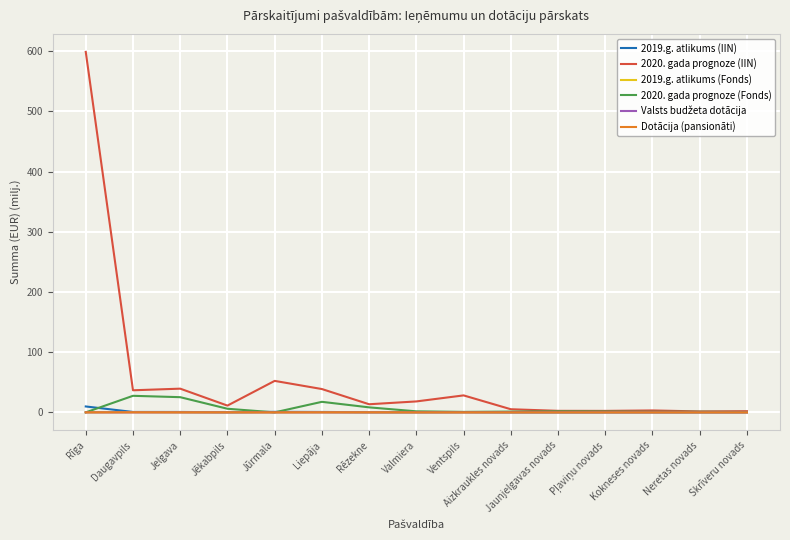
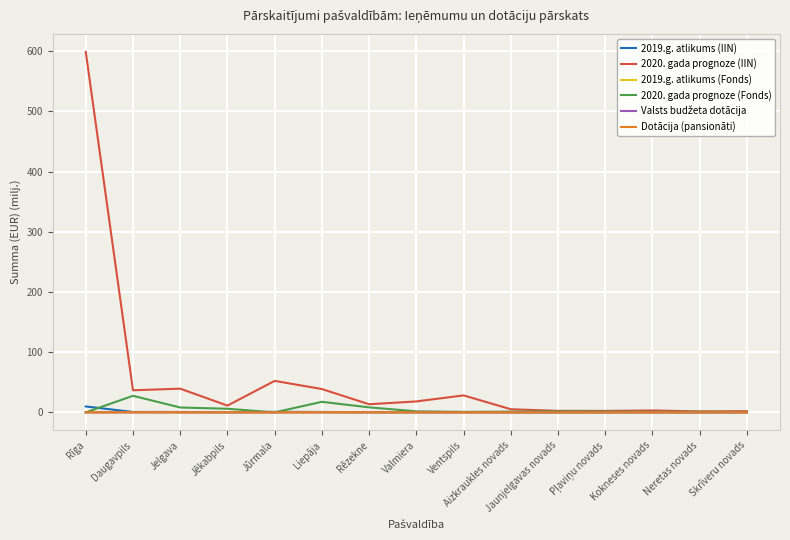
2020. gada prognoze (Fonds), Jelgava: 30 -> 10
